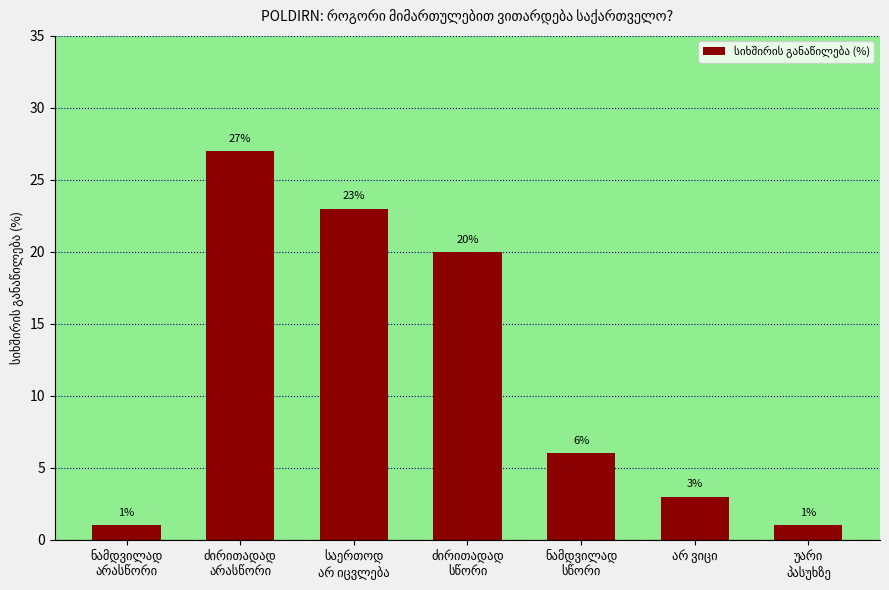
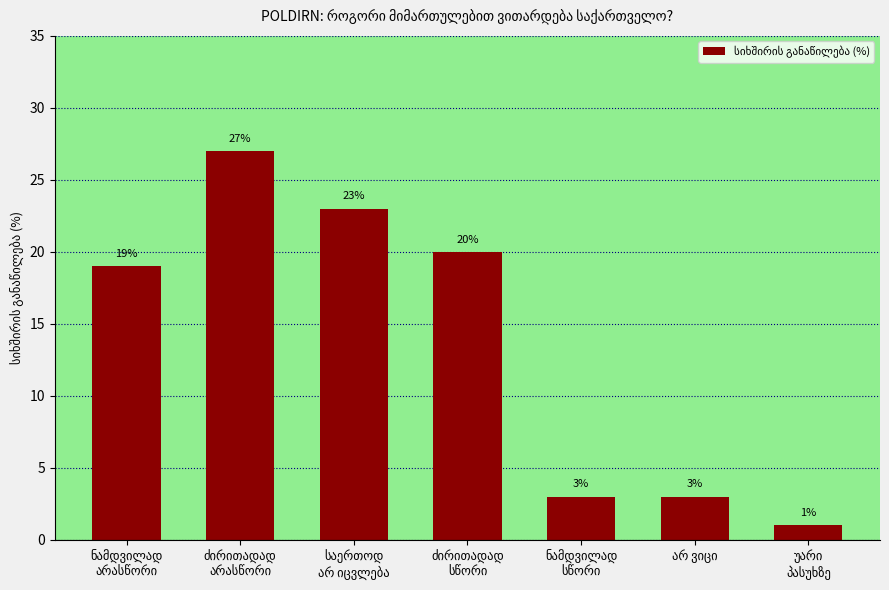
ნამდვილად არასწორი: 1% -> 19%
ნამდვილად სწორი: 6% -> 3%
